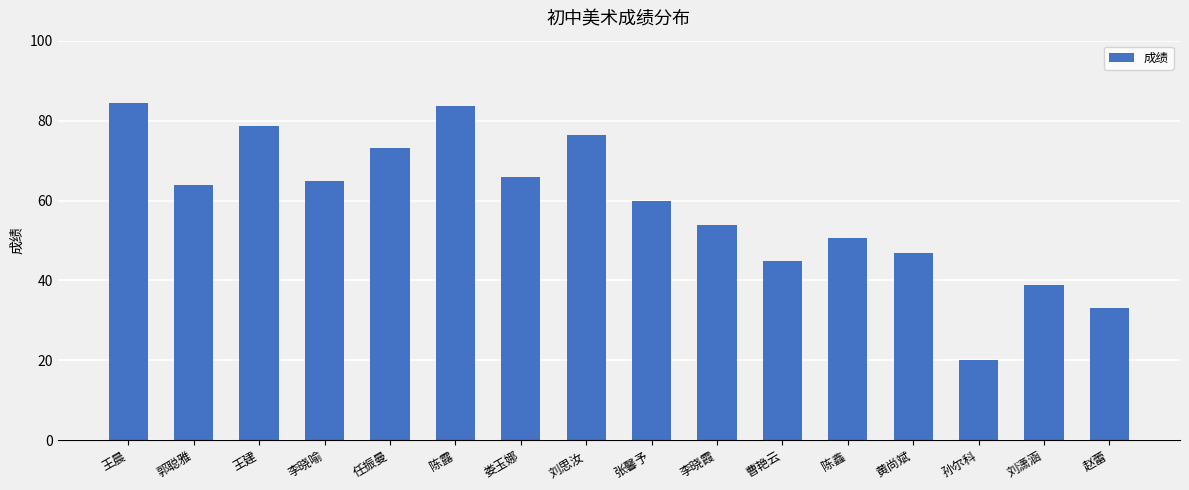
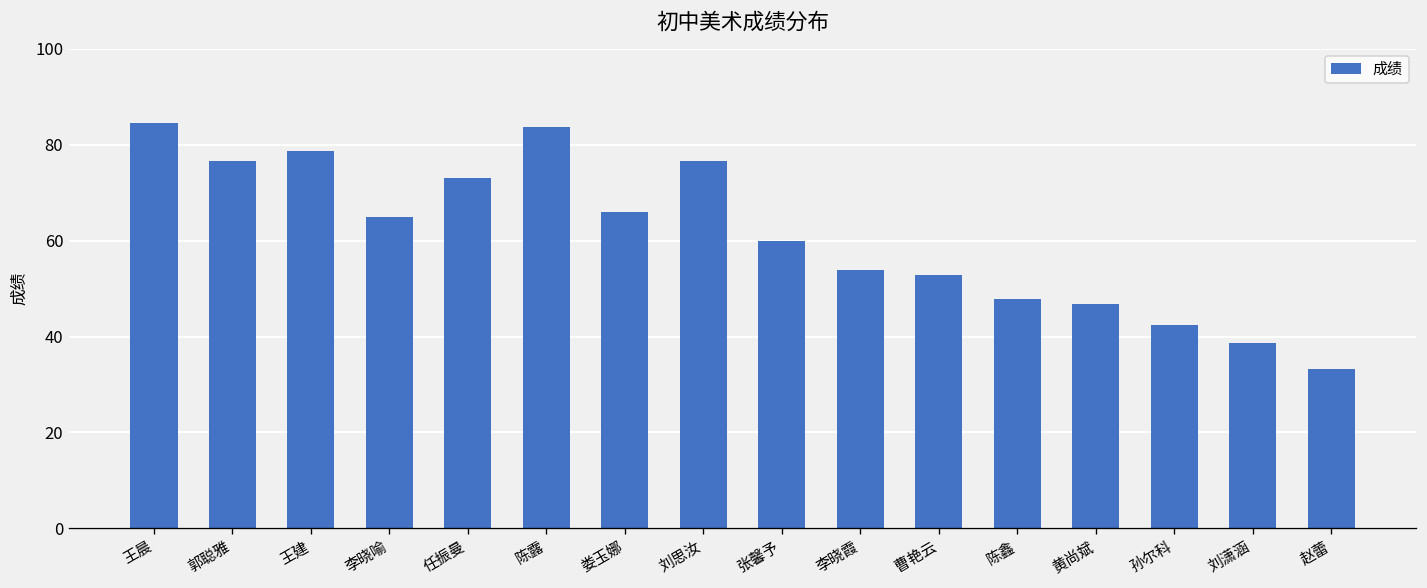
郭聪雅: 64 -> 77
曹艳云: 45 -> 53
陈鑫: 51 -> 48
孙尔科: 20 -> 42
